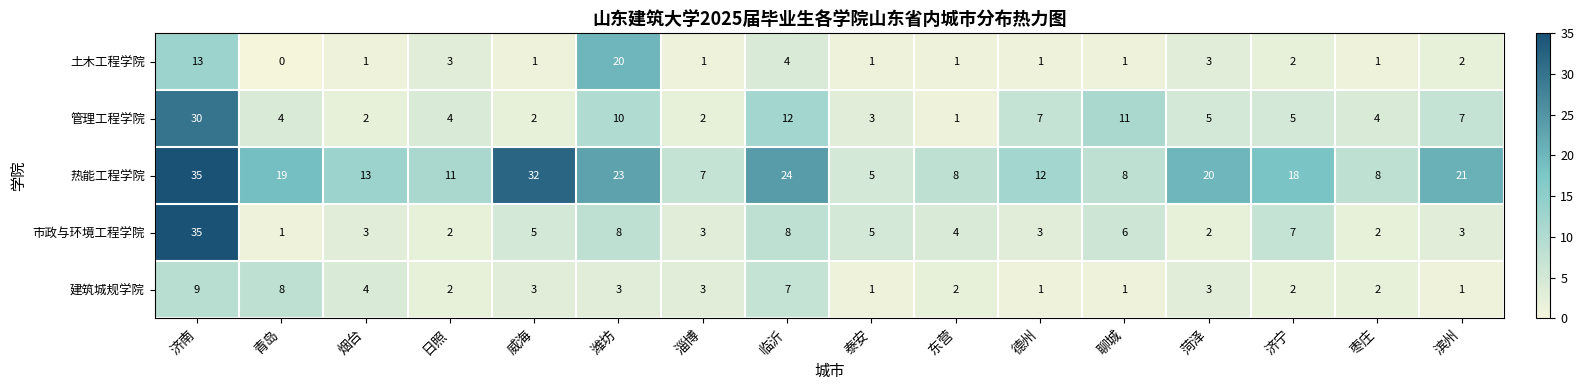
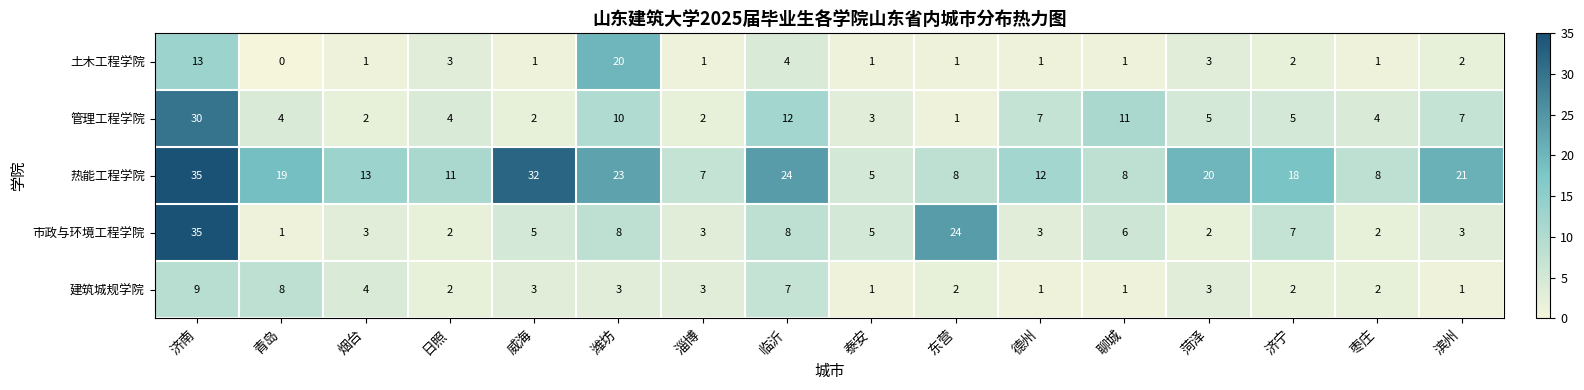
市政与环境工程学院, 东营: 4 -> 24
